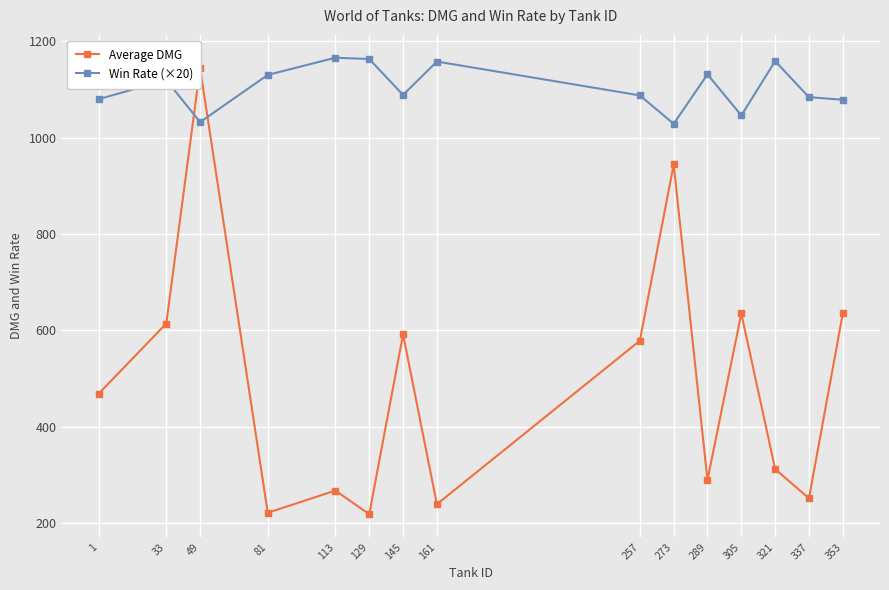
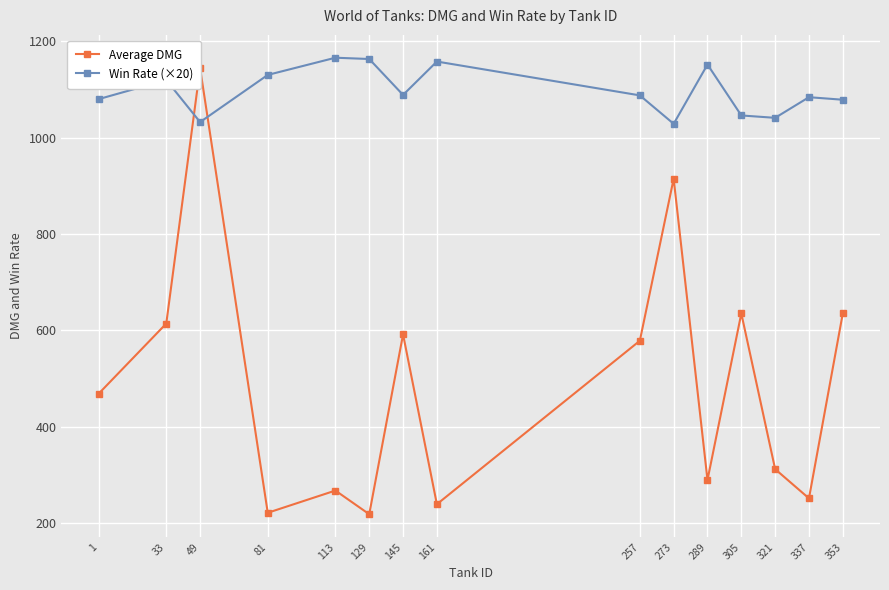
Average DMG, 273: 940 -> 910
Win Rate (×20), 289: 1130 -> 1150
Win Rate (×20), 321: 1160 -> 1040
